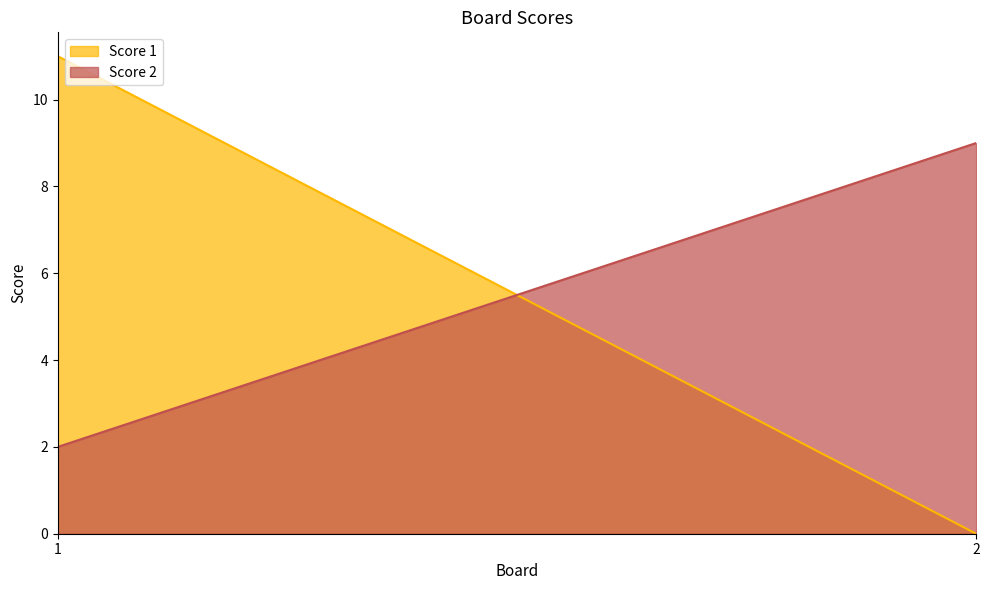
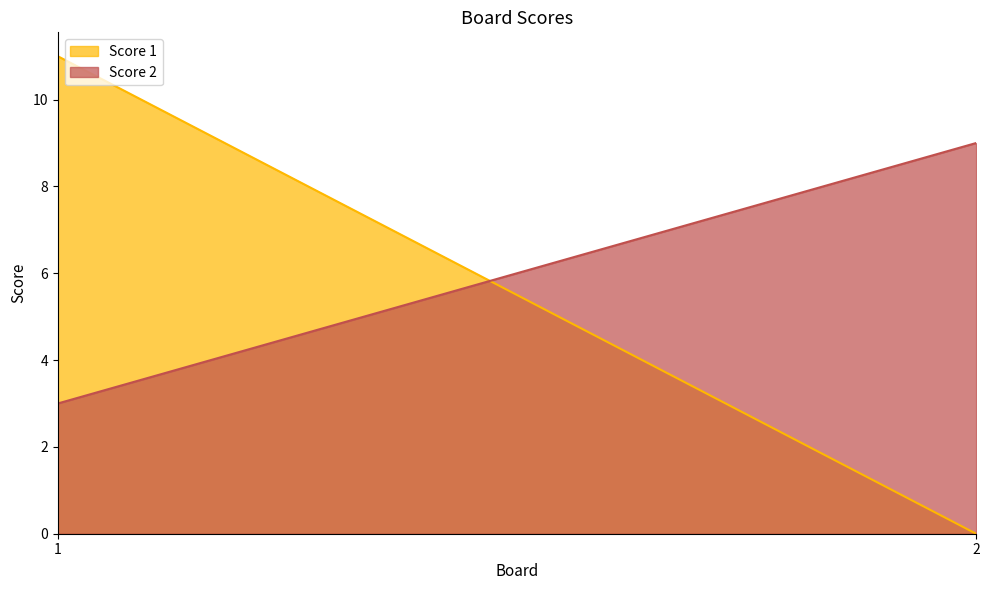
Score 2, 1: 2 -> 3
